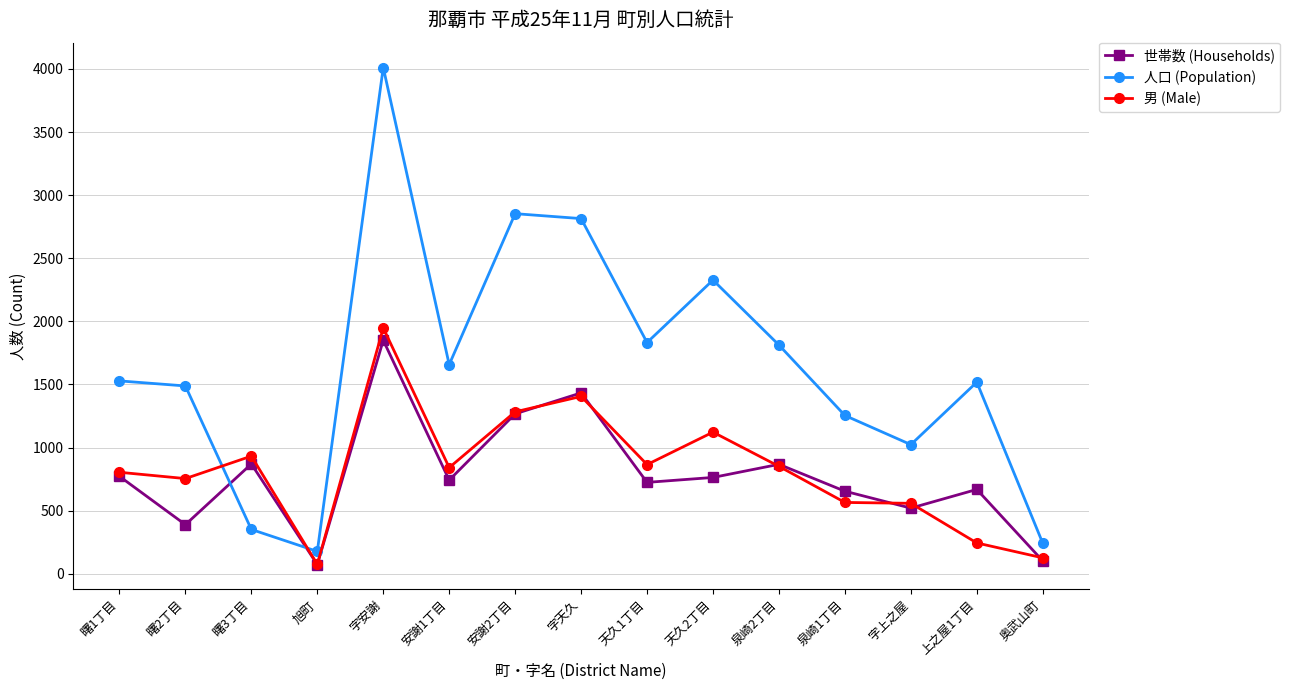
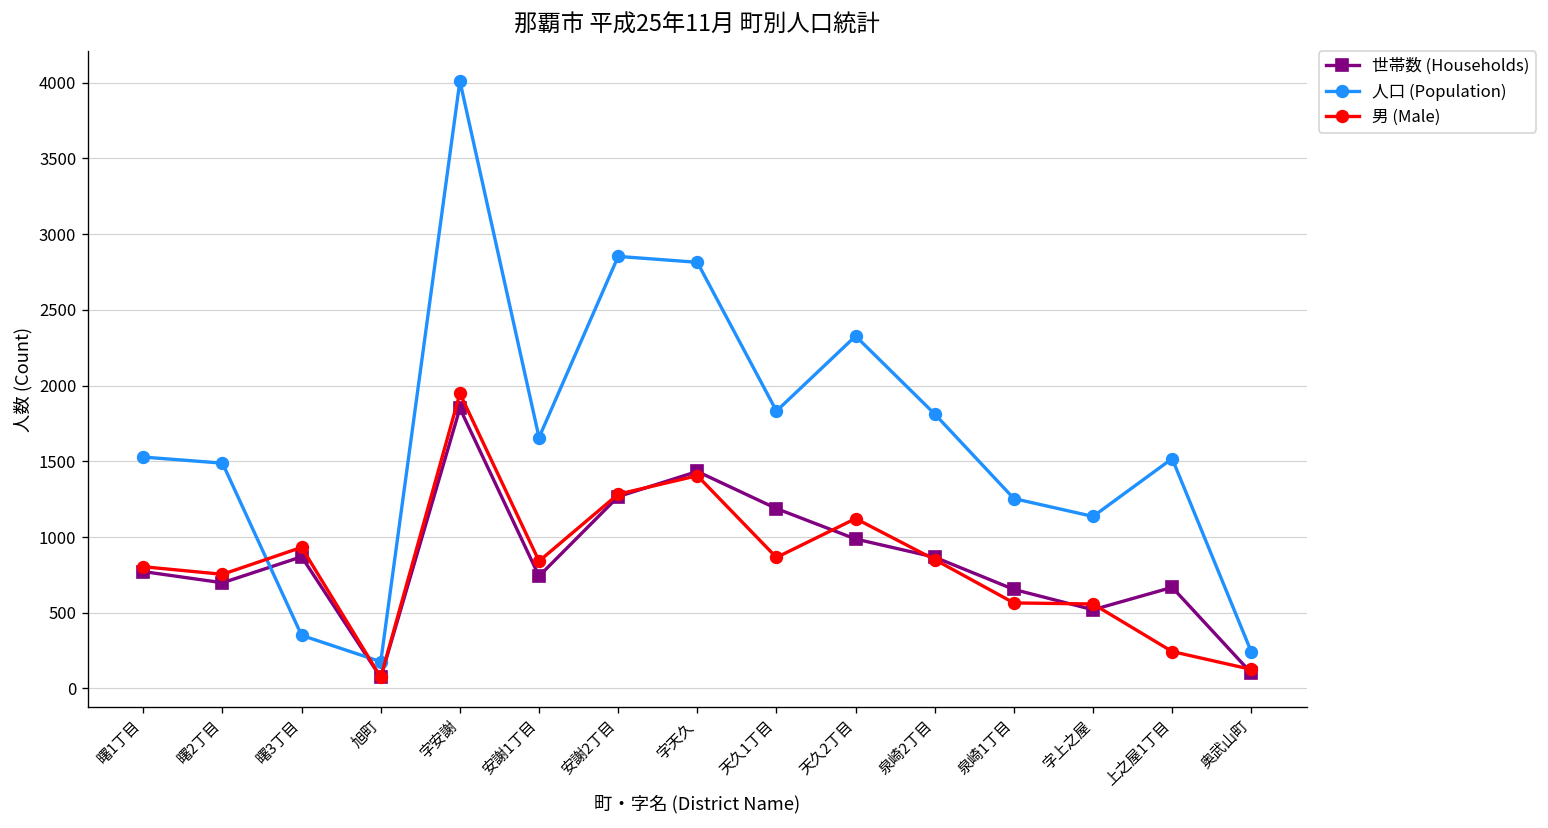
世帯数 (Households), 曙2丁目: 390 -> 700
世帯数 (Households), 天久1丁目: 720 -> 1190
世帯数 (Households), 天久2丁目: 760 -> 990
人口 (Population), 字上之屋: 1020 -> 1140
